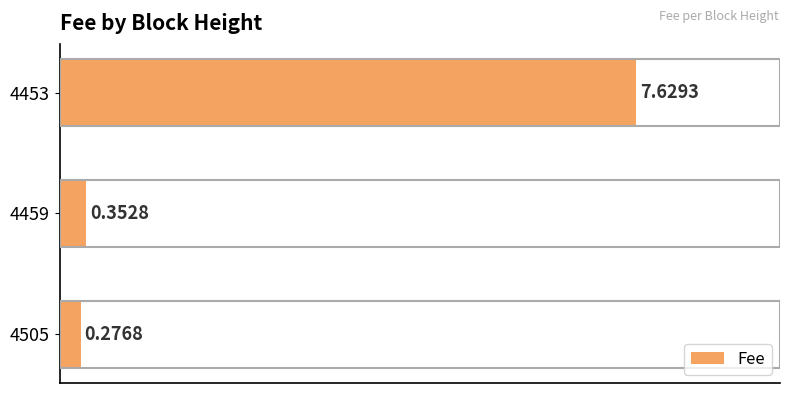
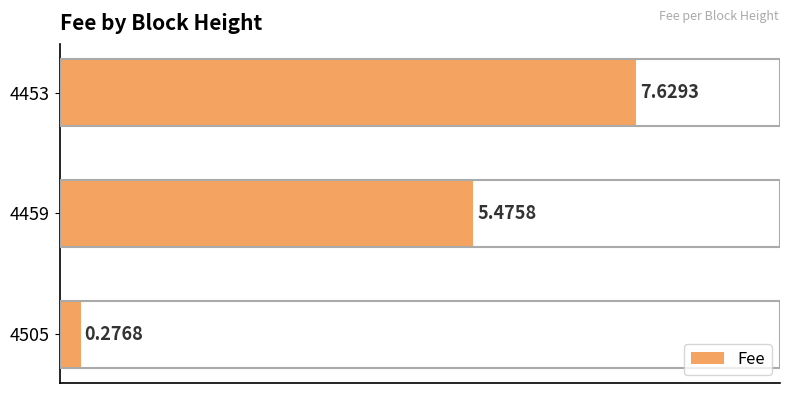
4459: 0.3528 -> 5.4758
